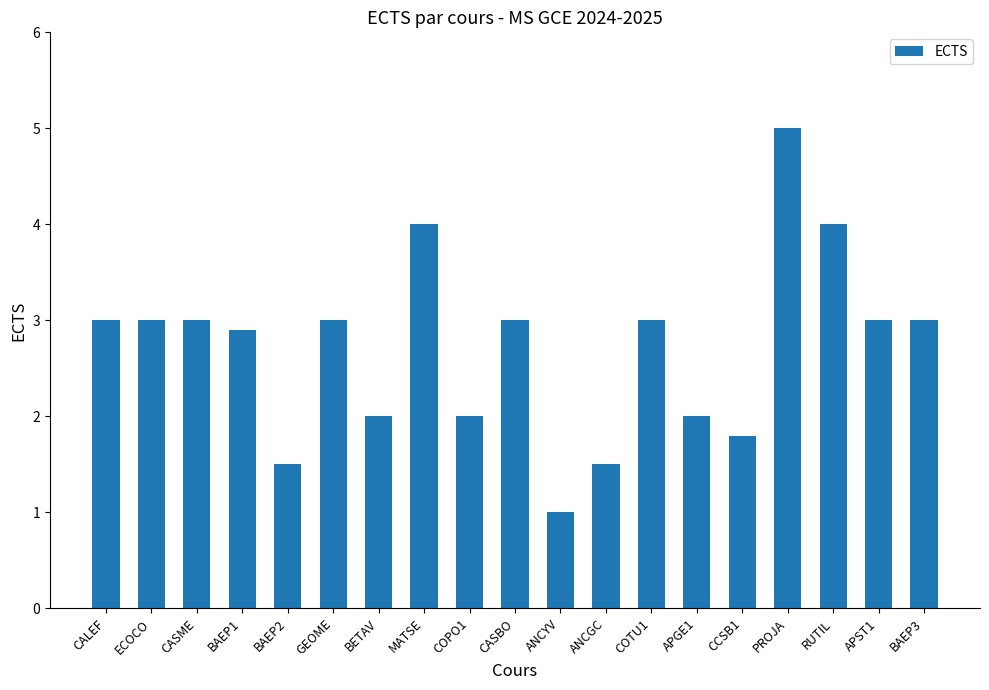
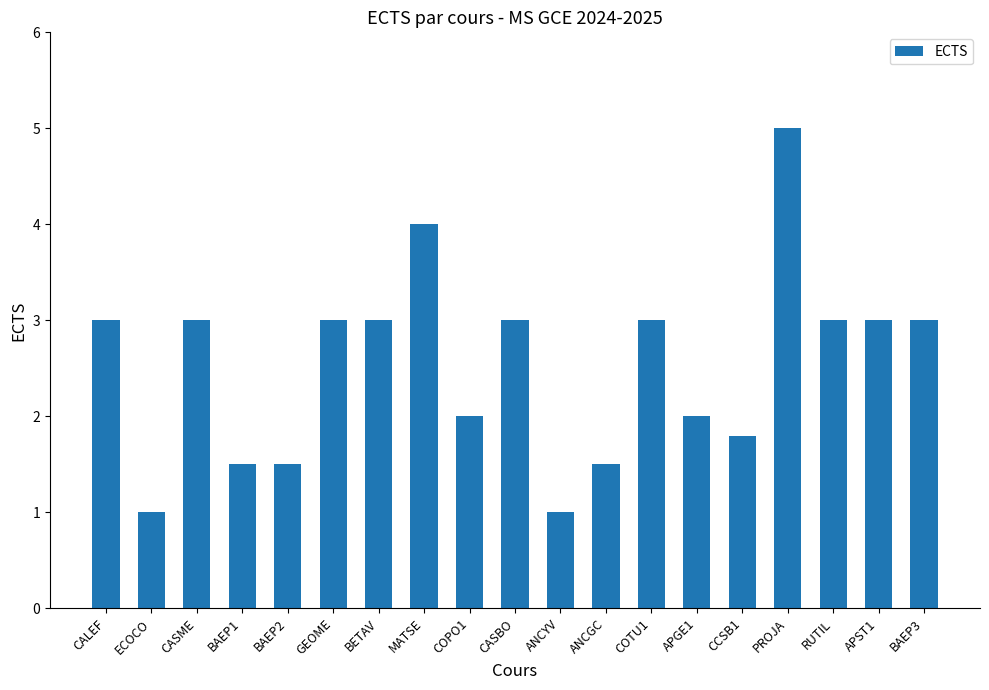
ECOCO: 3 -> 1
BAEP1: 2.9 -> 1.5
BETAV: 2 -> 3
RUTIL: 4 -> 3
